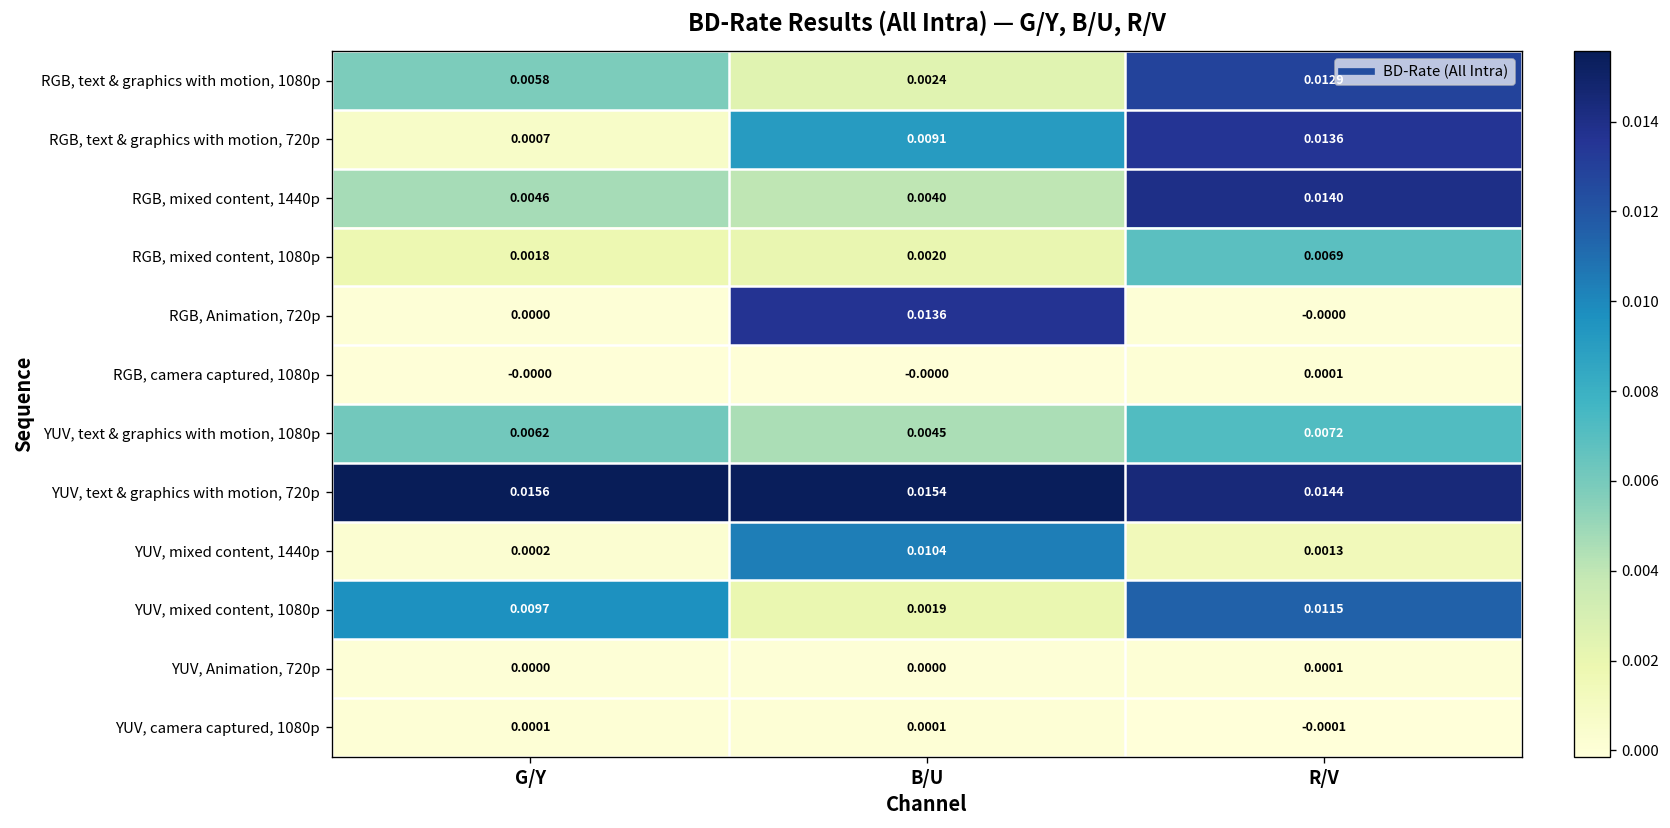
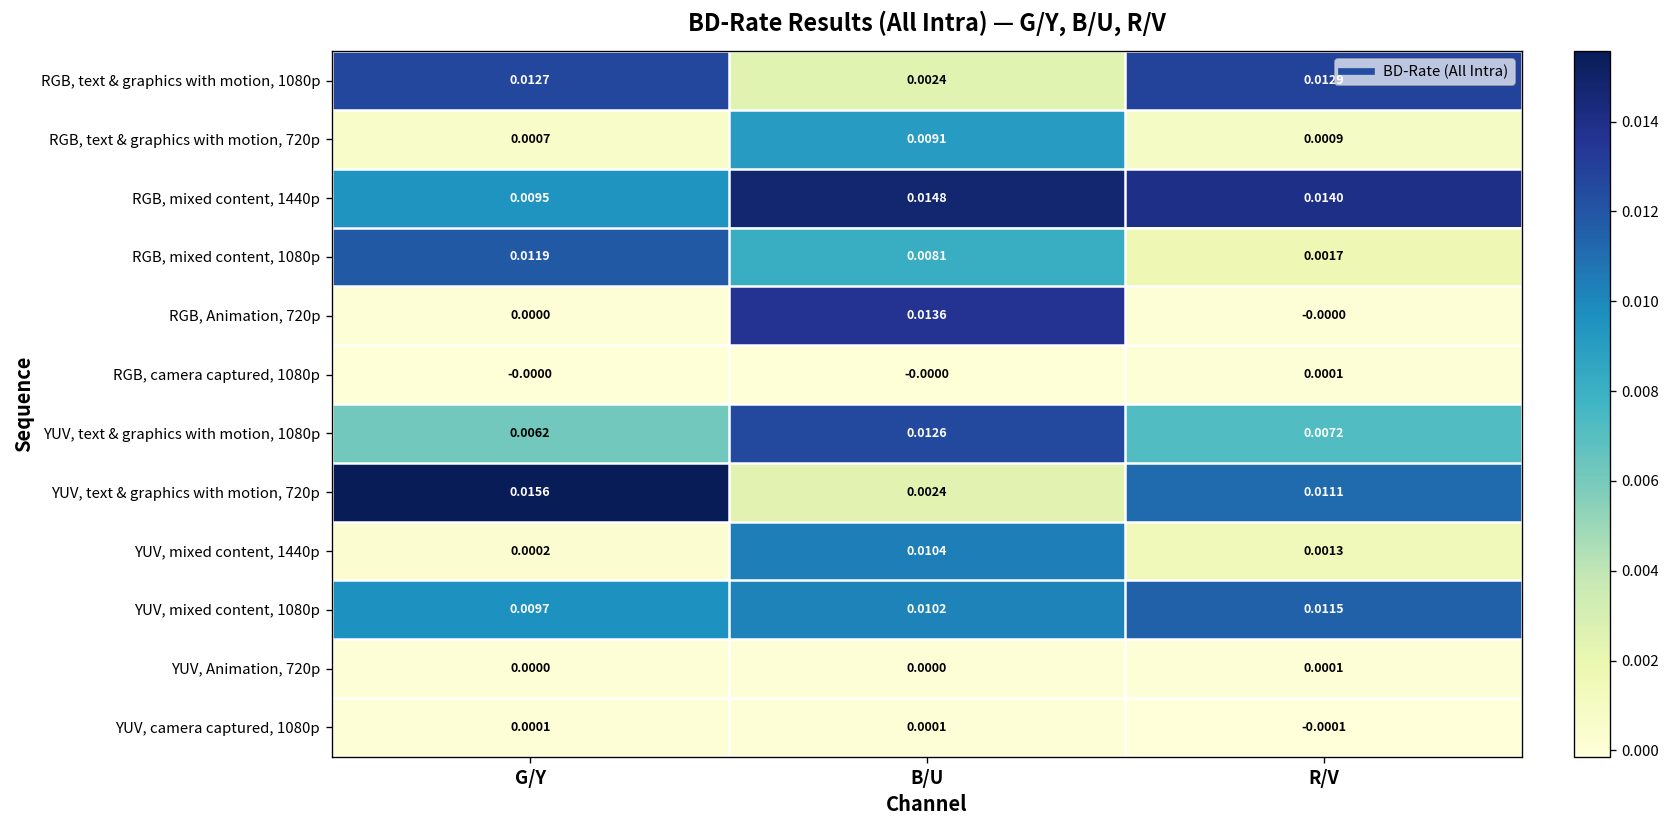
RGB, text & graphics with motion, 1080p, G/Y: 0.0058 -> 0.0127
RGB, text & graphics with motion, 720p, R/V: 0.0136 -> 0.0009
RGB, mixed content, 1440p, G/Y: 0.0046 -> 0.0095
RGB, mixed content, 1440p, B/U: 0.0040 -> 0.0148
RGB, mixed content, 1080p, G/Y: 0.0018 -> 0.0119
RGB, mixed content, 1080p, B/U: 0.0020 -> 0.0081
RGB, mixed content, 1080p, R/V: 0.0069 -> 0.0017
YUV, text & graphics with motion, 1080p, B/U: 0.0045 -> 0.0126
YUV, text & graphics with motion, 720p, B/U: 0.0154 -> 0.0024
YUV, text & graphics with motion, 720p, R/V: 0.0144 -> 0.0111
YUV, mixed content, 1080p, B/U: 0.0019 -> 0.0102
